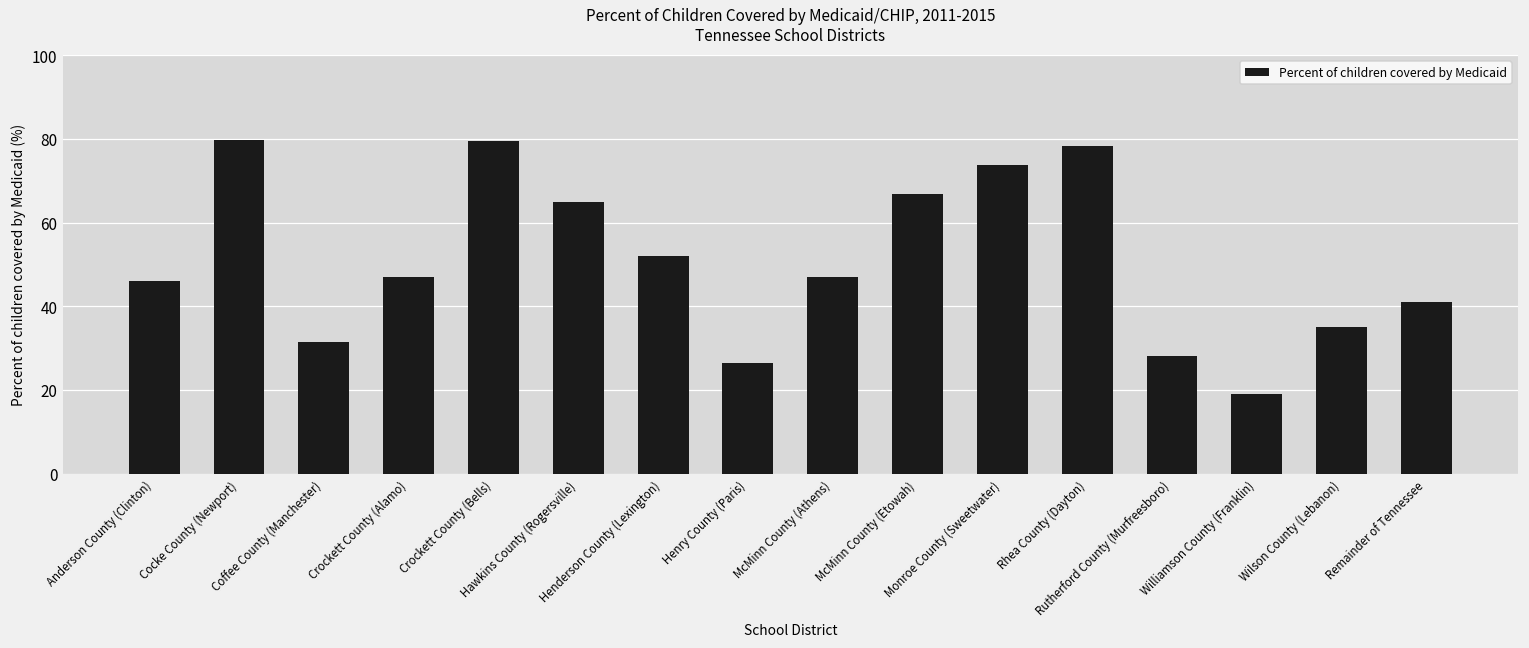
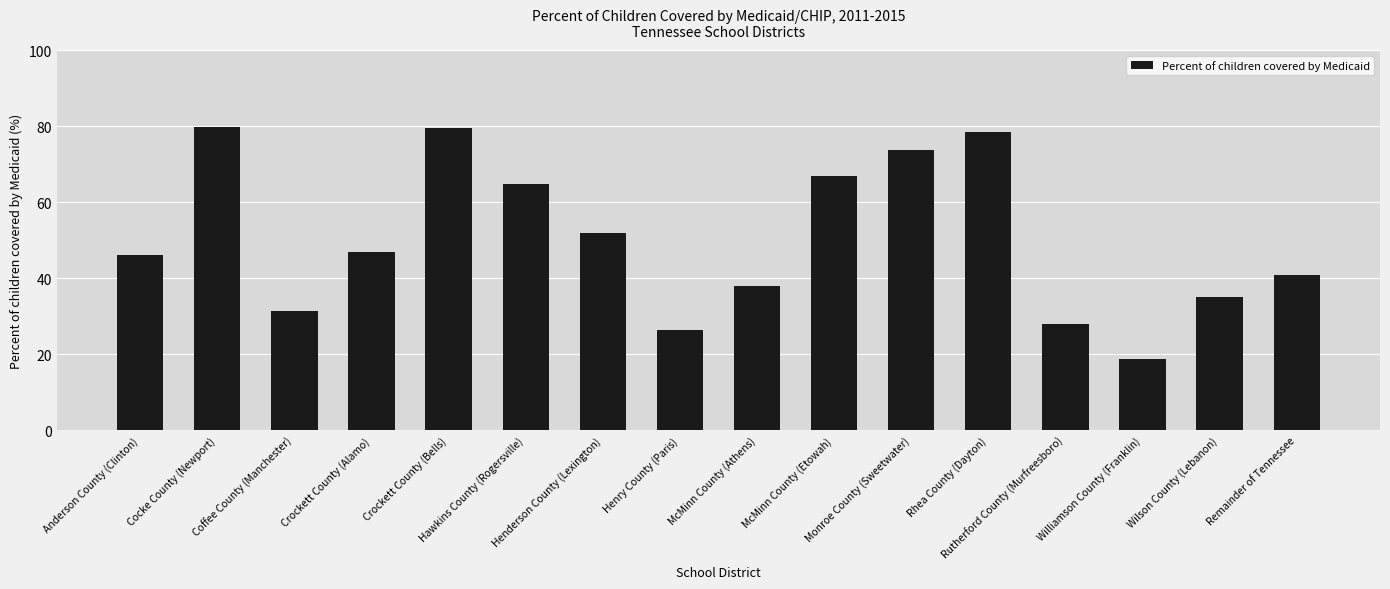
McMinn County (Athens): 47 -> 38
